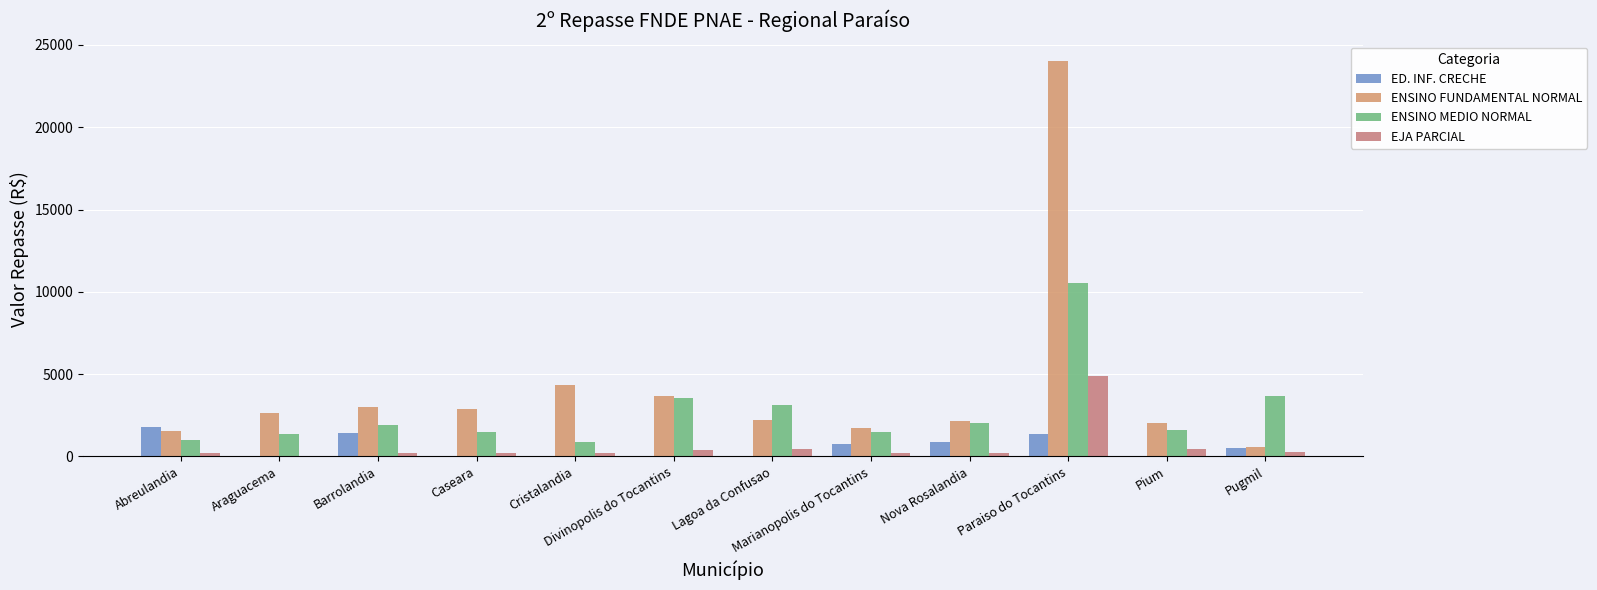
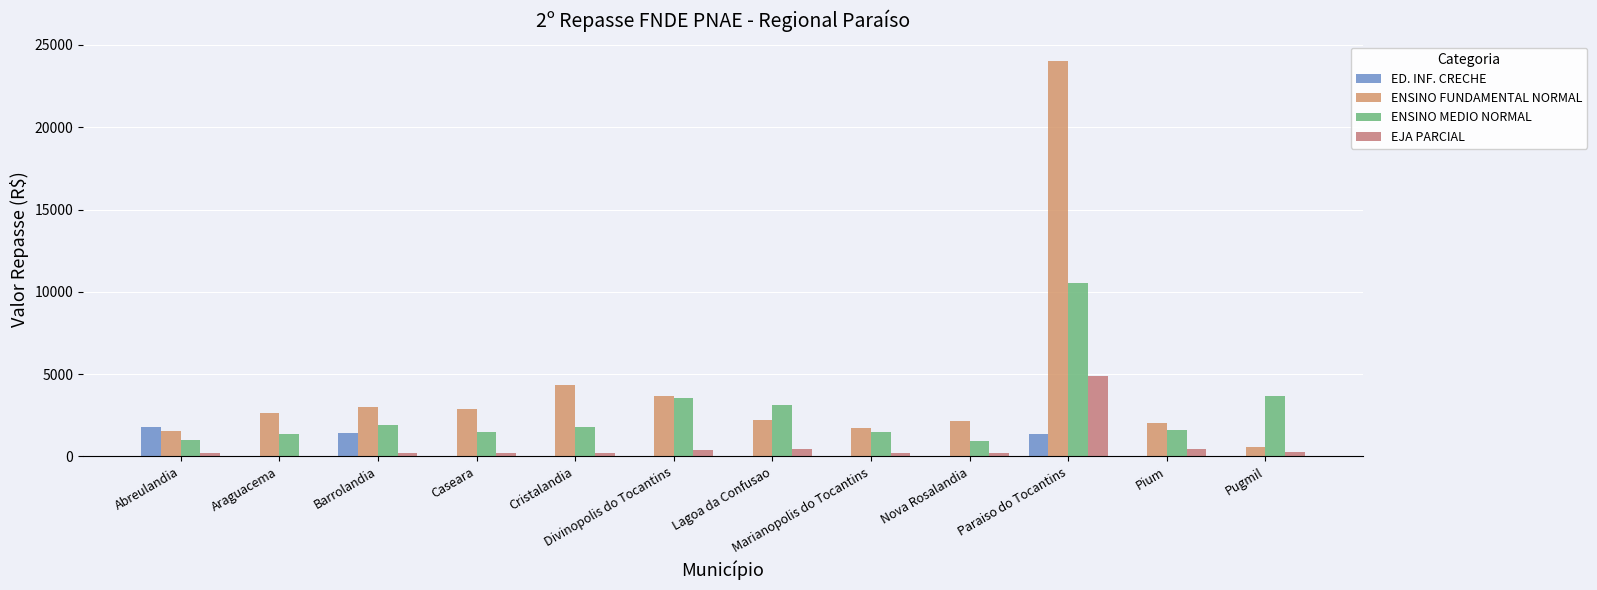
ENSINO MEDIO NORMAL, Cristalandia: 900 -> 1800
ED. INF. CRECHE, Marianopolis do Tocantins: 700 -> 0
ED. INF. CRECHE, Nova Rosalandia: 900 -> 0
ENSINO MEDIO NORMAL, Nova Rosalandia: 2100 -> 900
ED. INF. CRECHE, Pugmil: 500 -> 0
